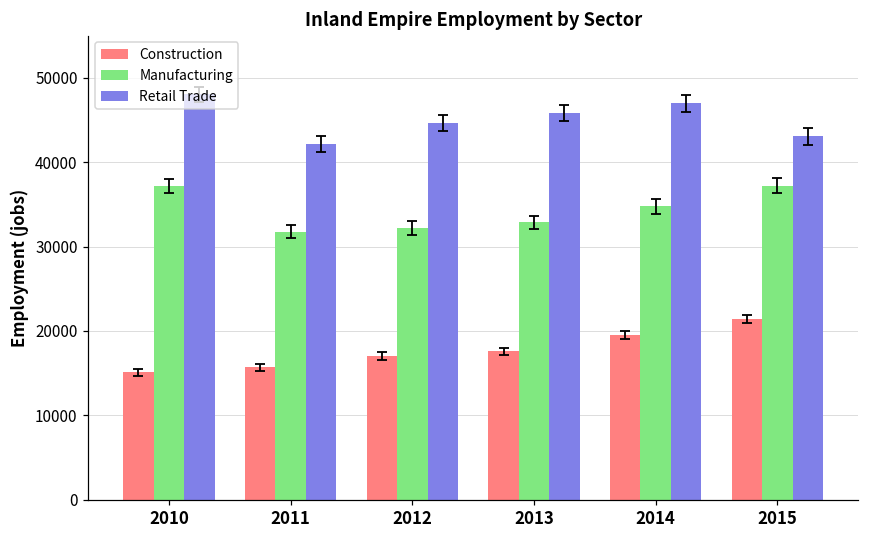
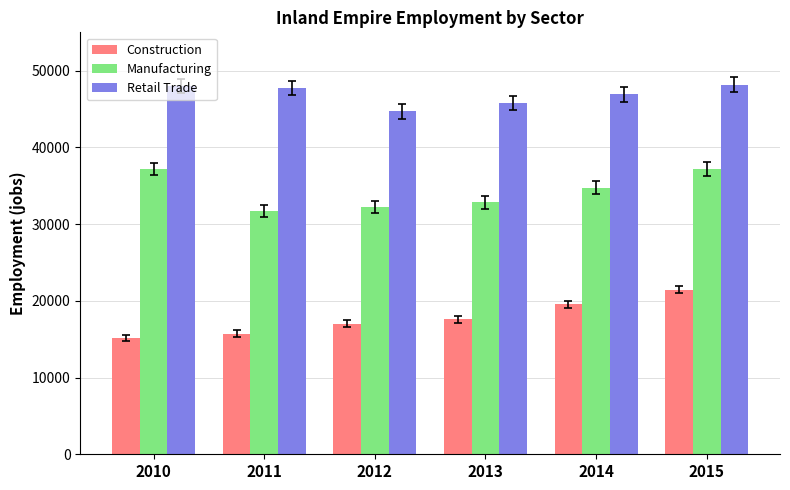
Retail Trade, 2011: 42000 -> 48000
Retail Trade, 2015: 43000 -> 48000
